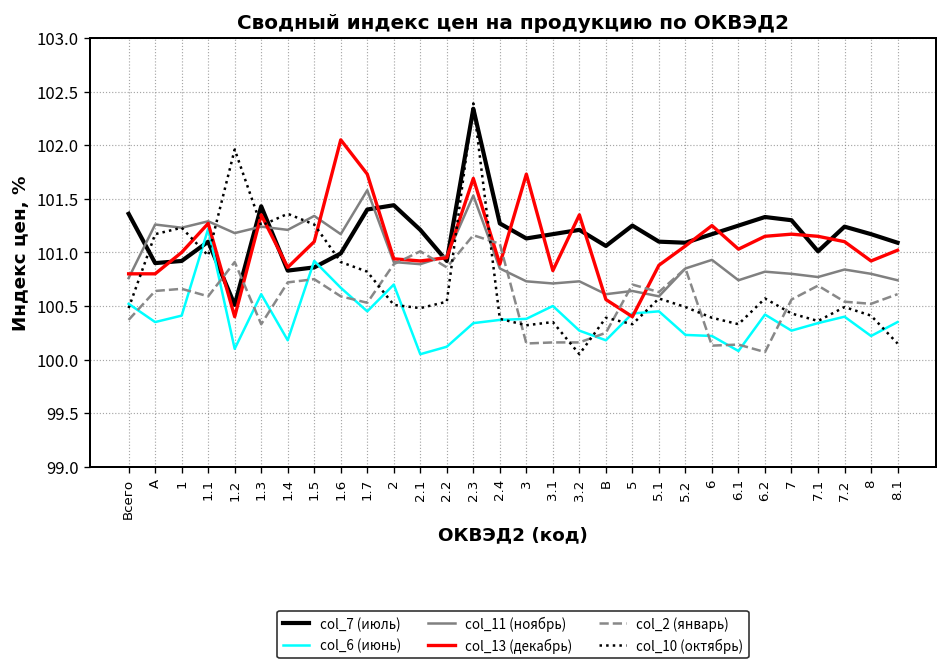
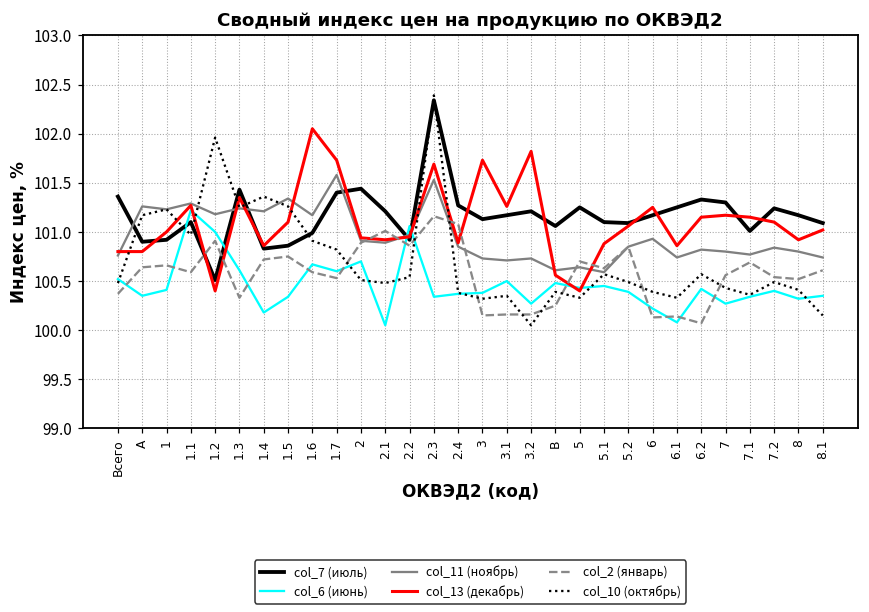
col_6 (июнь), 1.2: 100.1 -> 101.0
col_6 (июнь), 1.5: 100.9 -> 100.3
col_6 (июнь), 1.7: 100.5 -> 100.6
col_6 (июнь), 2.2: 100.1 -> 101.1
col_13 (декабрь), 3.1: 100.8 -> 101.3
col_13 (декабрь), 3.2: 101.4 -> 101.8
col_6 (июнь), B: 100.2 -> 100.5
col_6 (июнь), 5.2: 100.2 -> 100.4
col_13 (декабрь), 6.1: 101.0 -> 100.9
col_6 (июнь), 8: 100.2 -> 100.3
